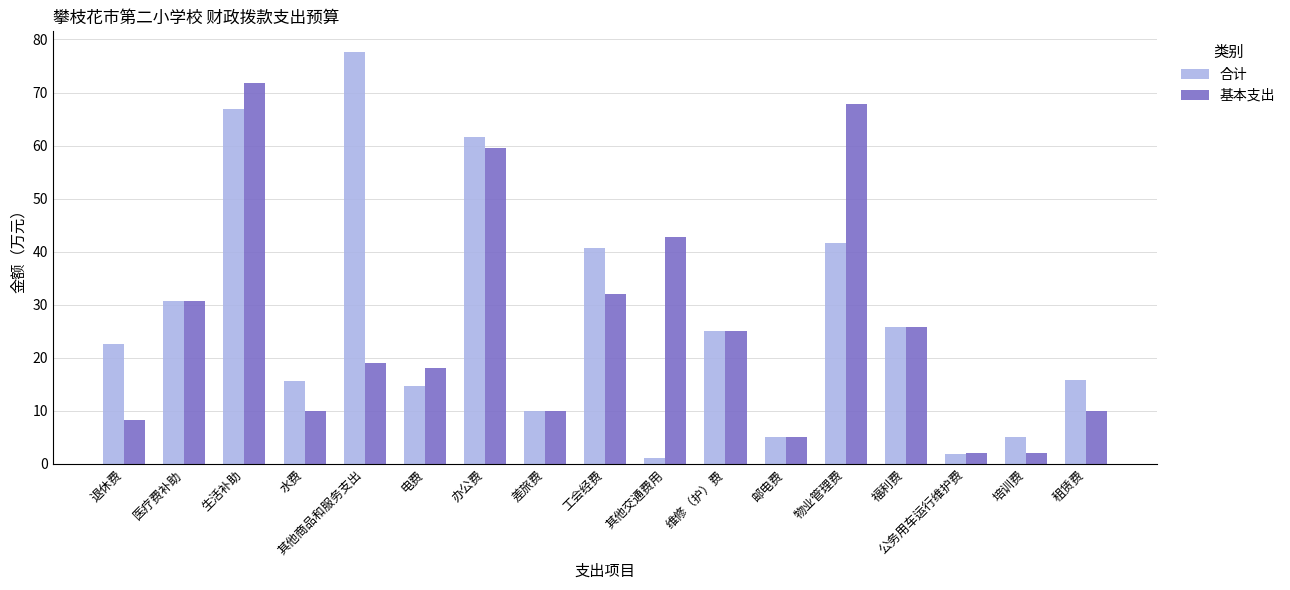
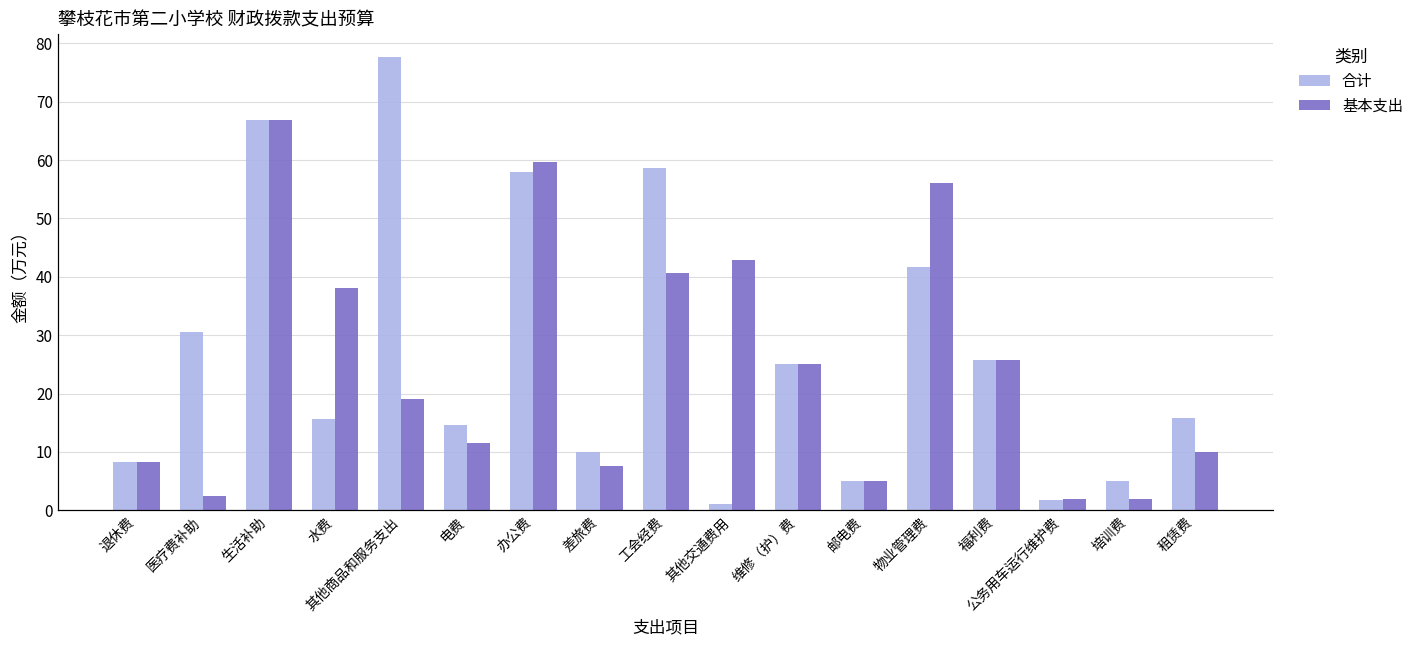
合计, 退休费: 23 -> 8
基本支出, 医疗费补助: 31 -> 3
基本支出, 生活补助: 72 -> 67
基本支出, 水费: 10 -> 38
基本支出, 电费: 18 -> 12
合计, 办公费: 62 -> 58
基本支出, 差旅费: 10 -> 8
合计, 工会经费: 41 -> 59
基本支出, 工会经费: 32 -> 41
基本支出, 物业管理费: 68 -> 56
